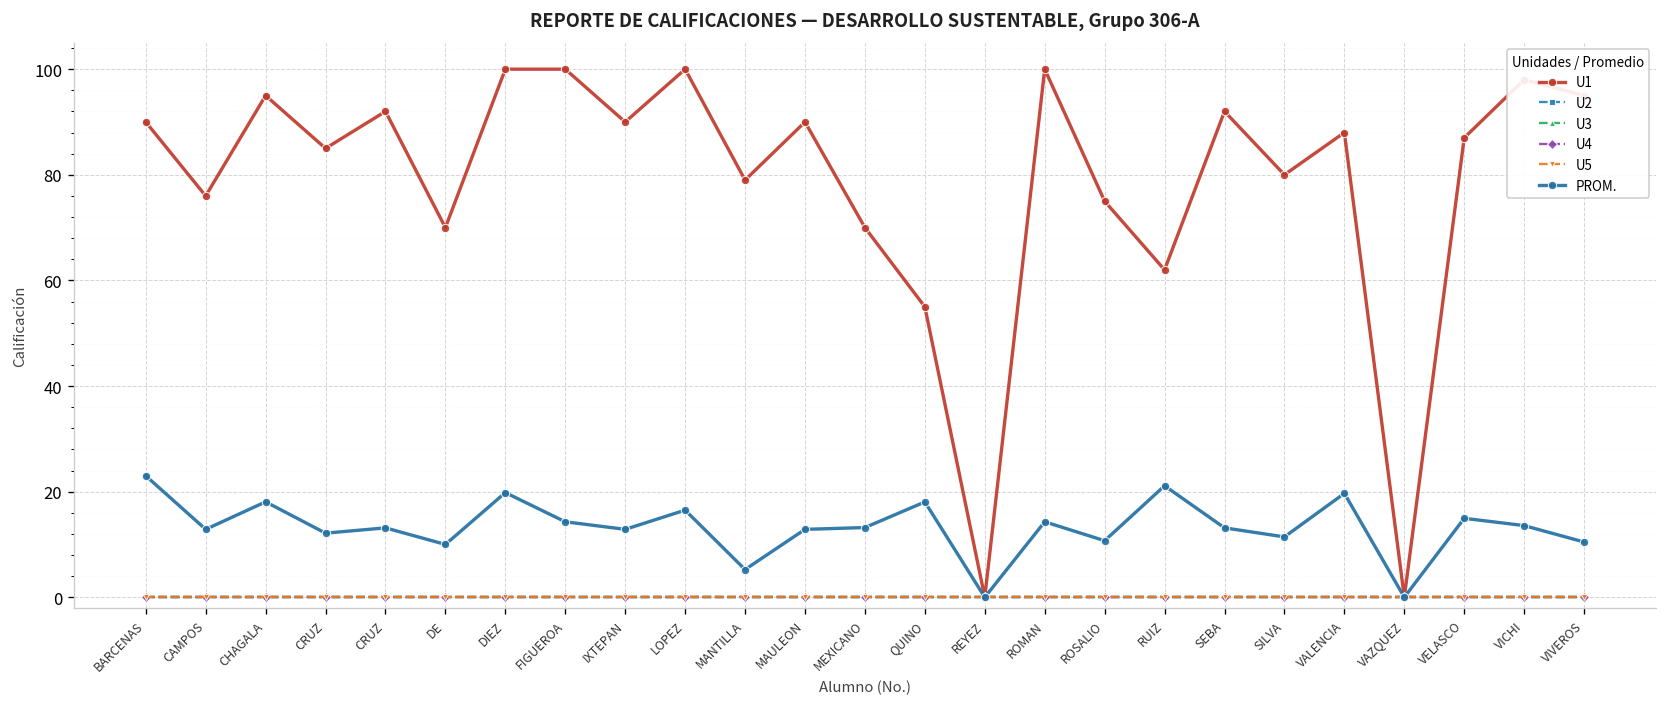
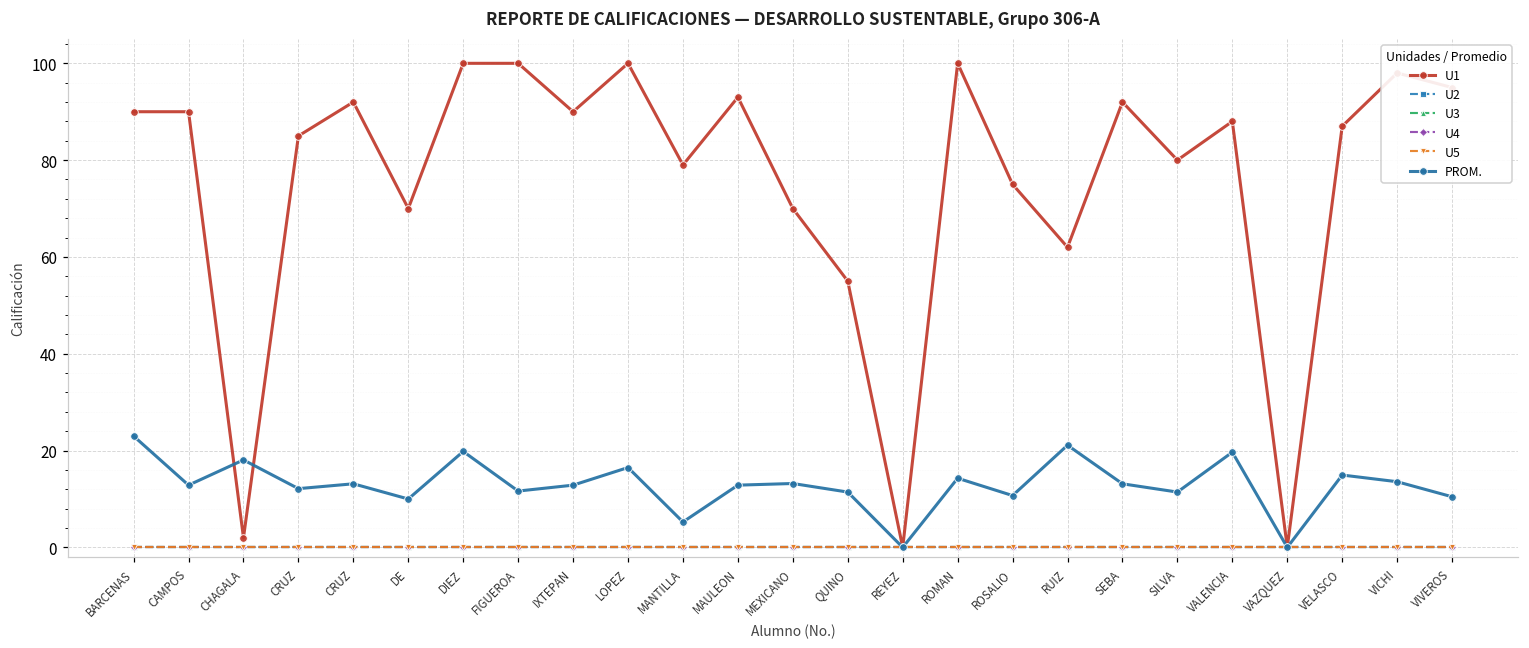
U1, CAMPOS: 76 -> 90
U1, CHAGALA: 95 -> 2
PROM., FIGUEROA: 14 -> 12
U1, MAULEON: 90 -> 93
PROM., QUINO: 18 -> 11
